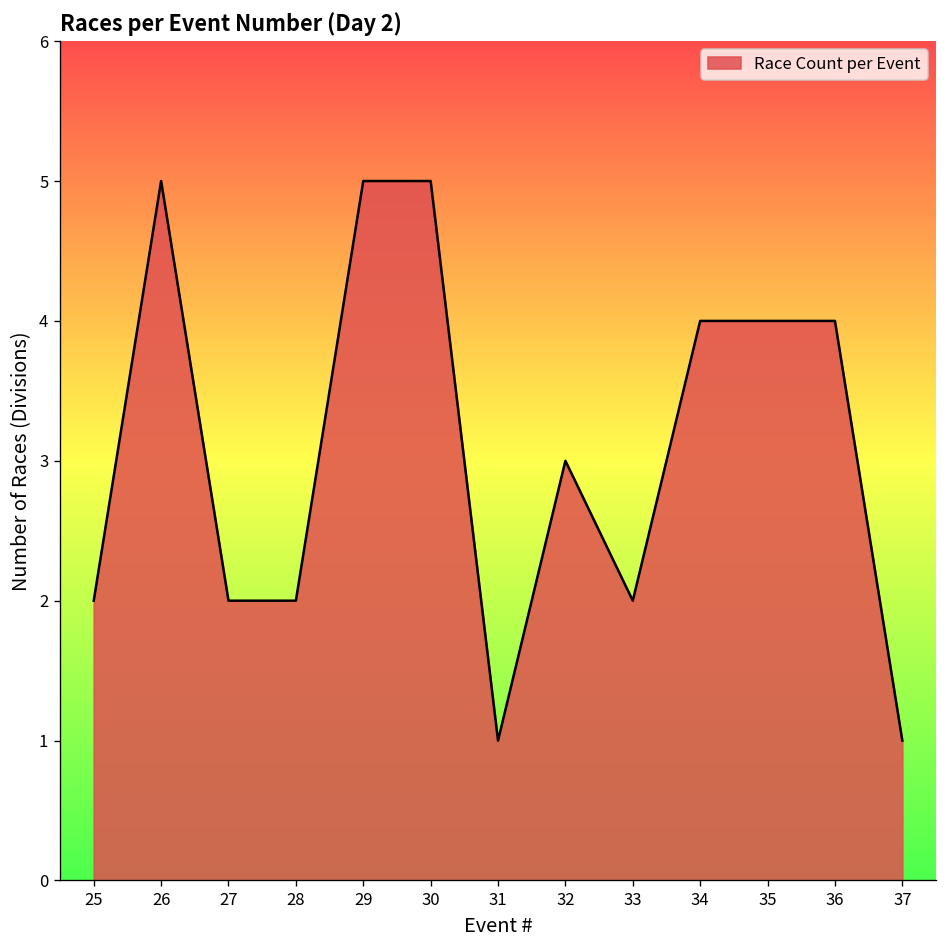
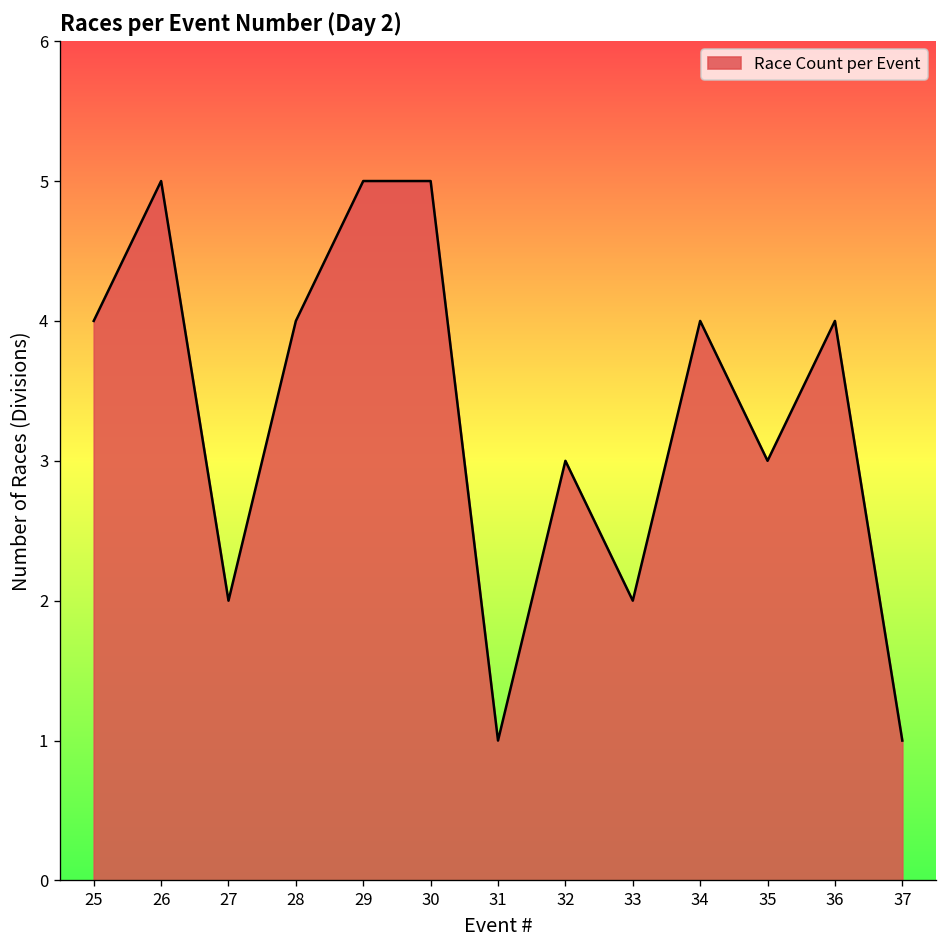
25: 2 -> 4
28: 2 -> 4
35: 4 -> 3
